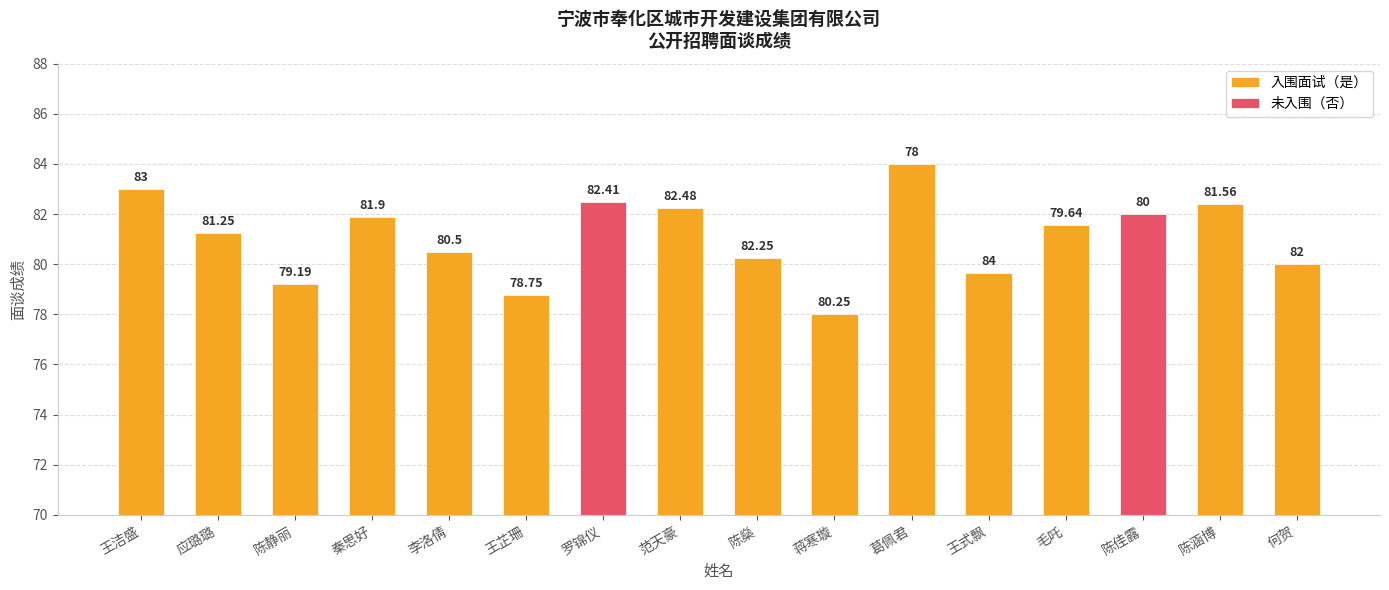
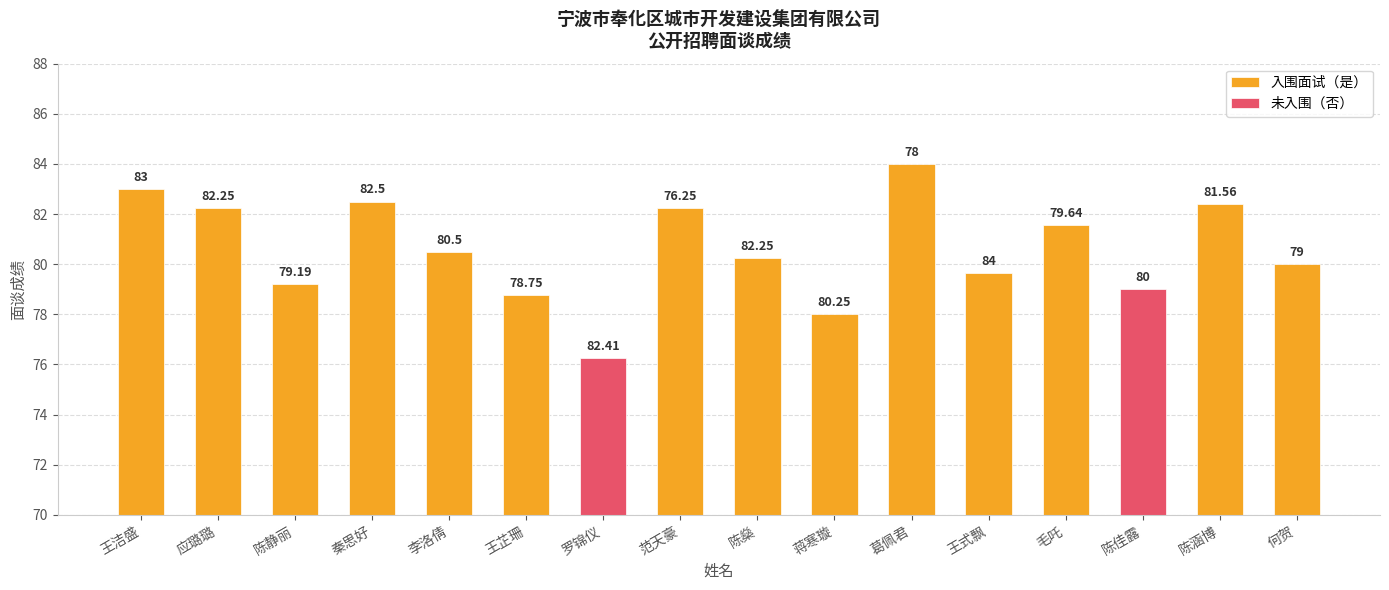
入围面试（是）, 应璐璐: 81.25 -> 82.25
入围面试（是）, 秦思好: 81.9 -> 82.5
未入围（否）, 罗锦仪: 82.48 -> 76.25
未入围（否）, 陈佳露: 82 -> 79
